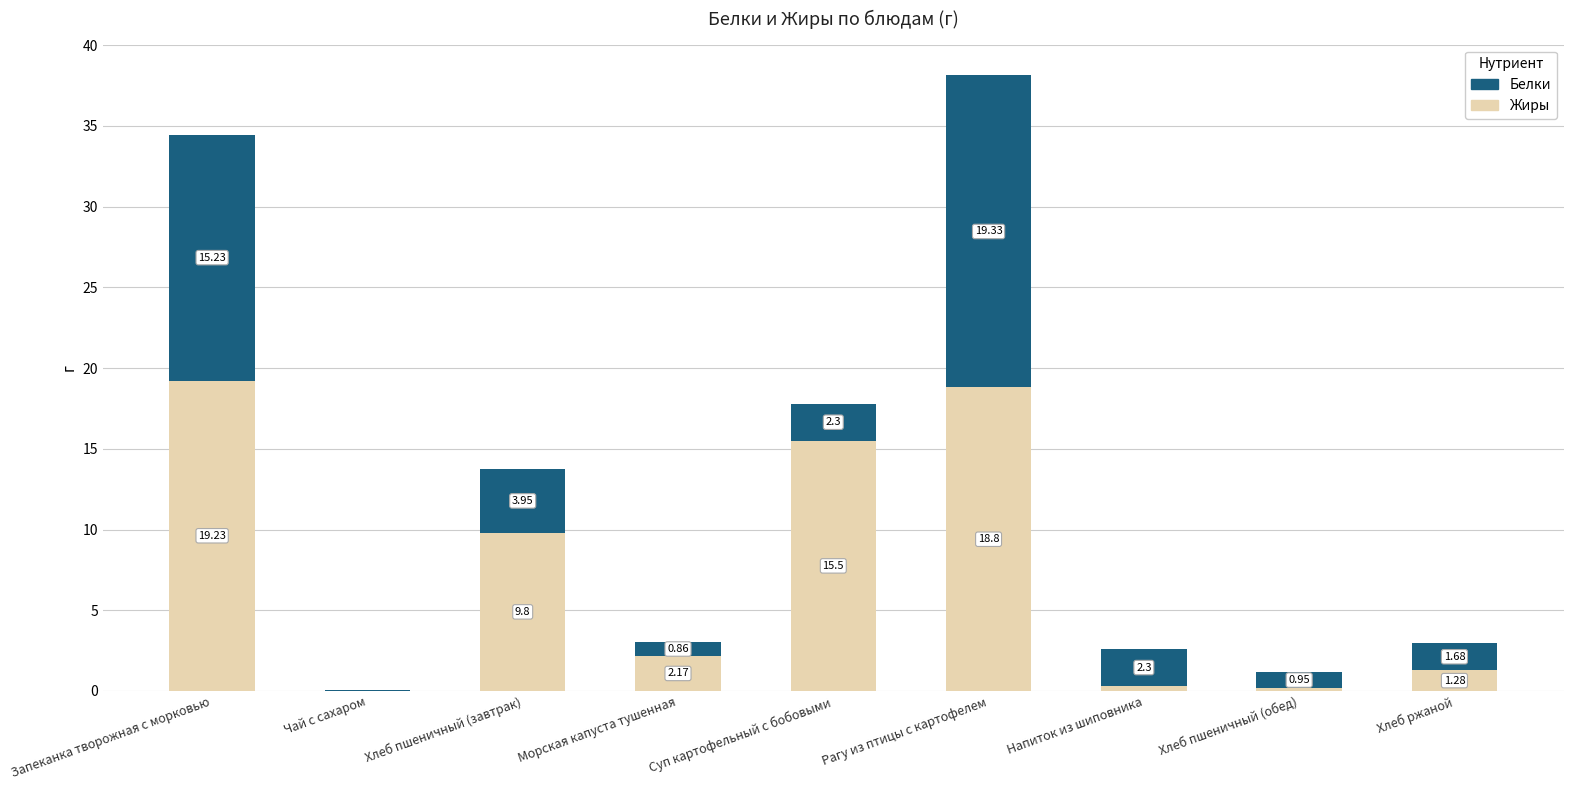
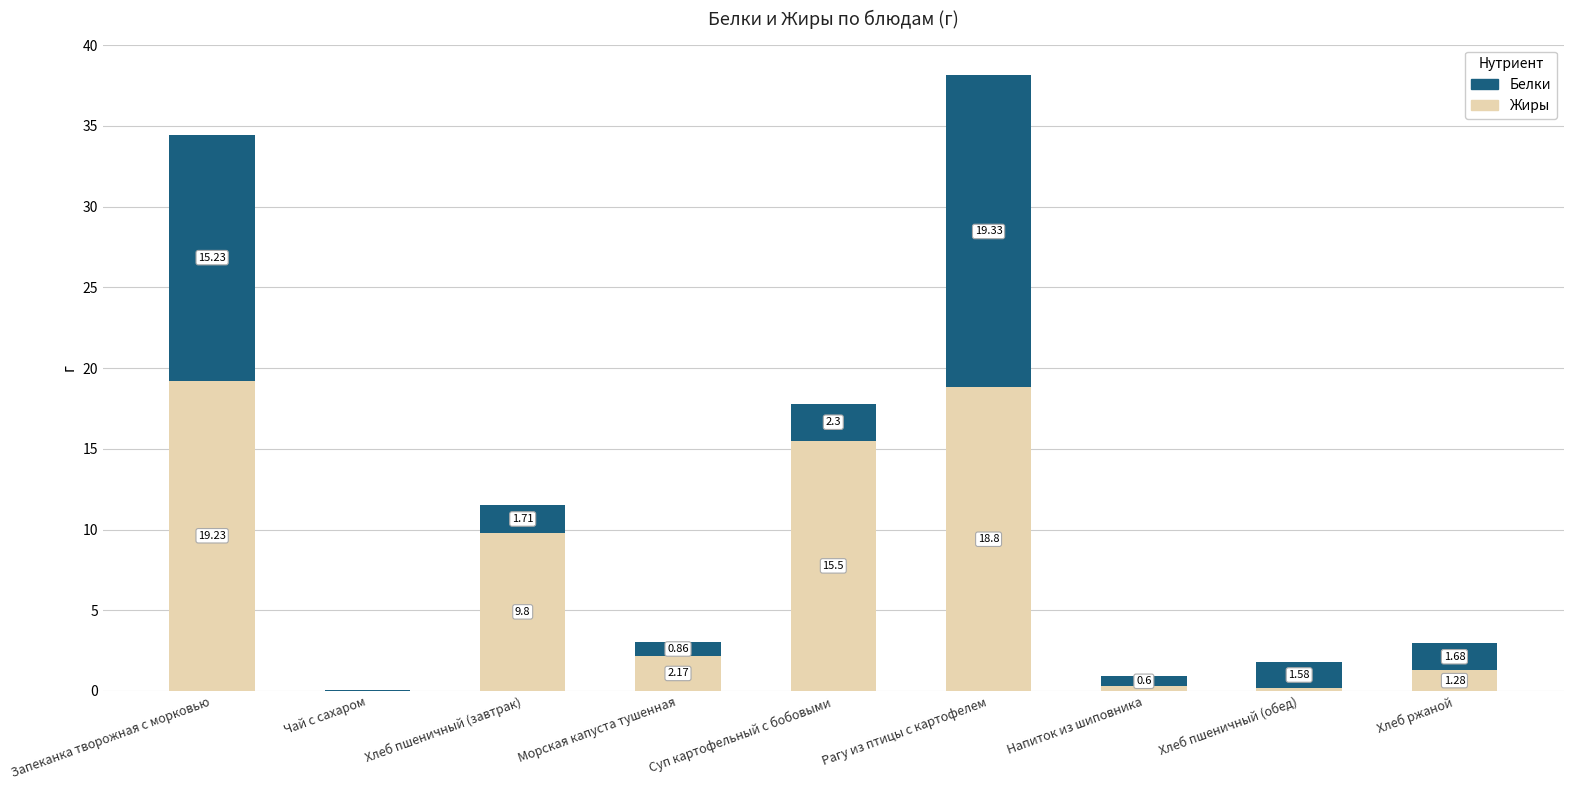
Белки, Хлеб пшеничный (завтрак): 3.95 -> 1.71
Белки, Напиток из шиповника: 2.3 -> 0.6
Белки, Хлеб пшеничный (обед): 0.95 -> 1.58
